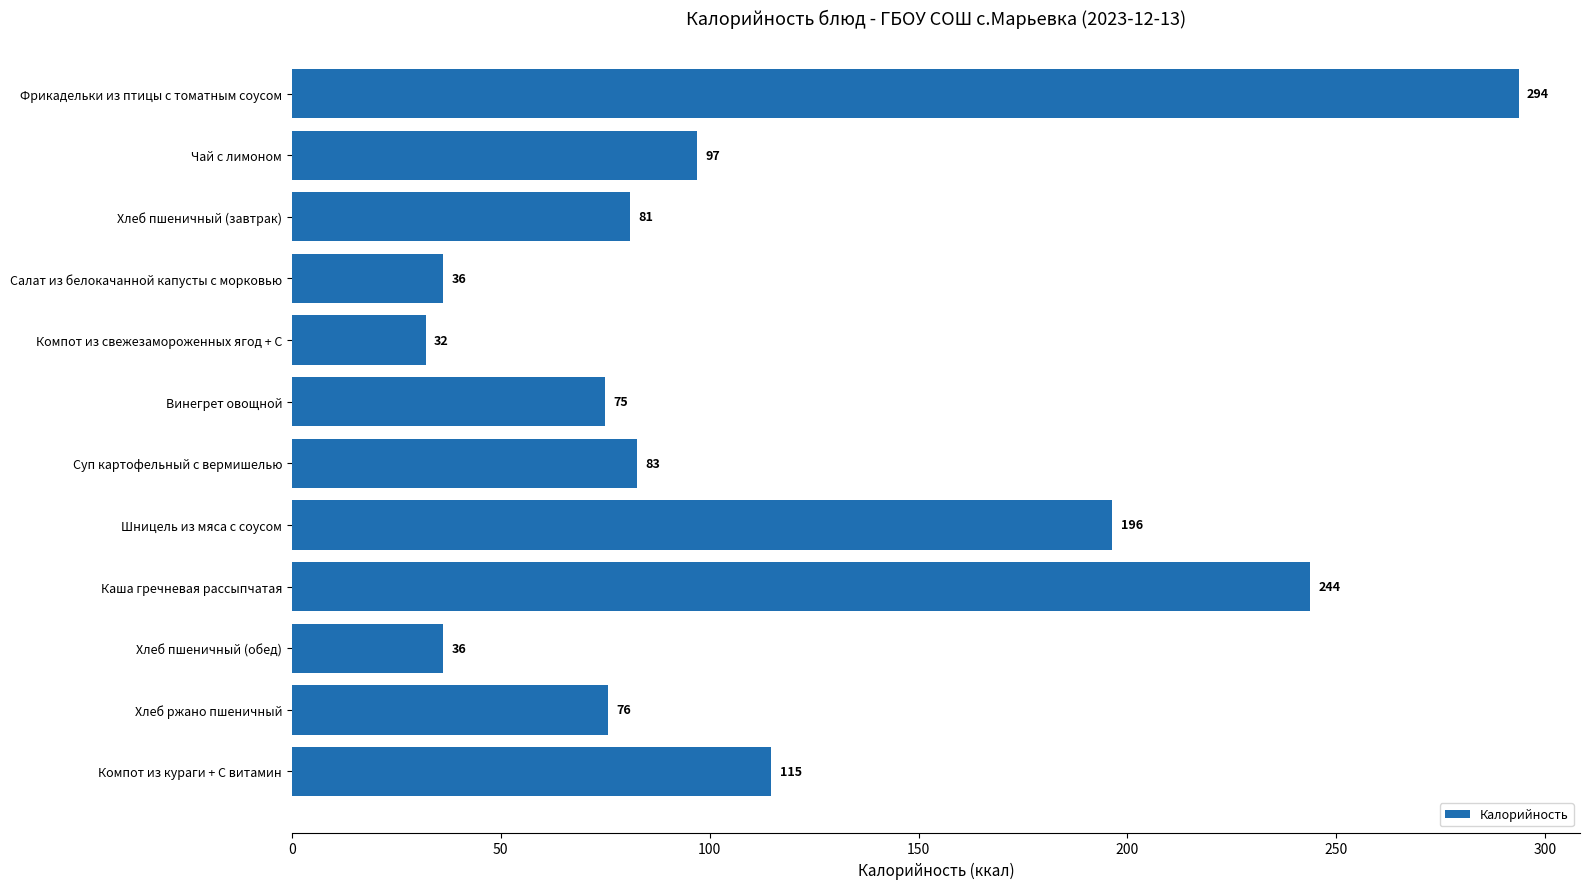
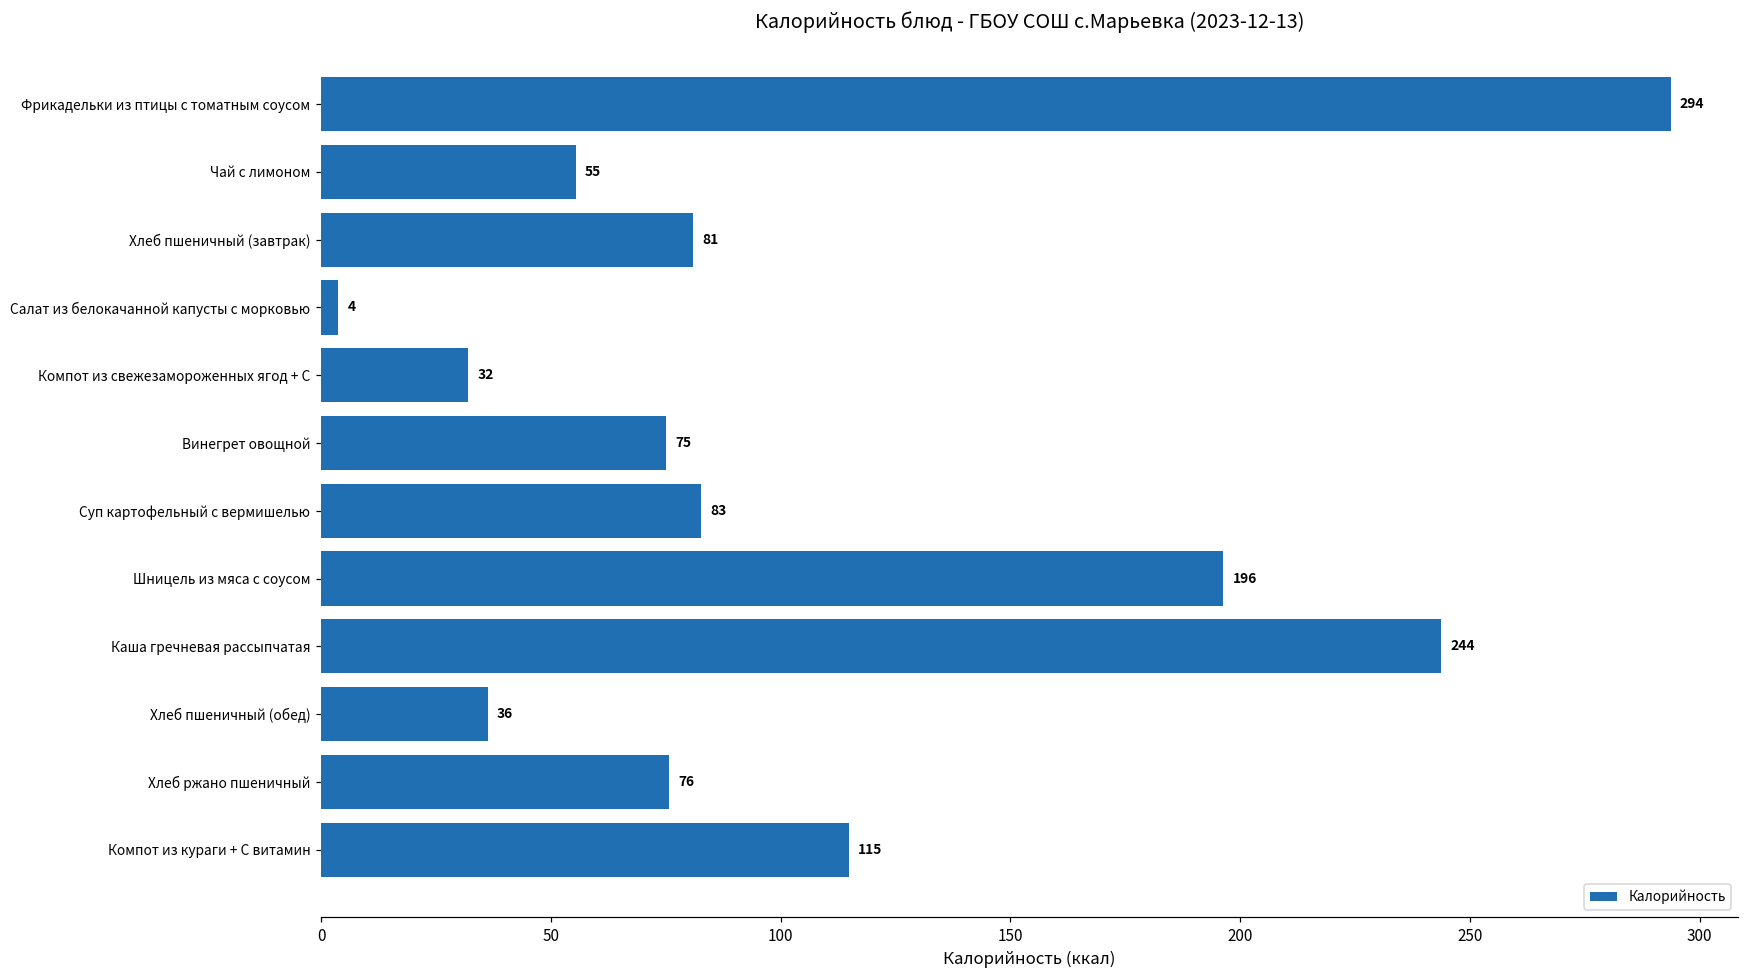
Чай с лимоном: 97 -> 55
Салат из белокачанной капусты с морковью: 36 -> 4
